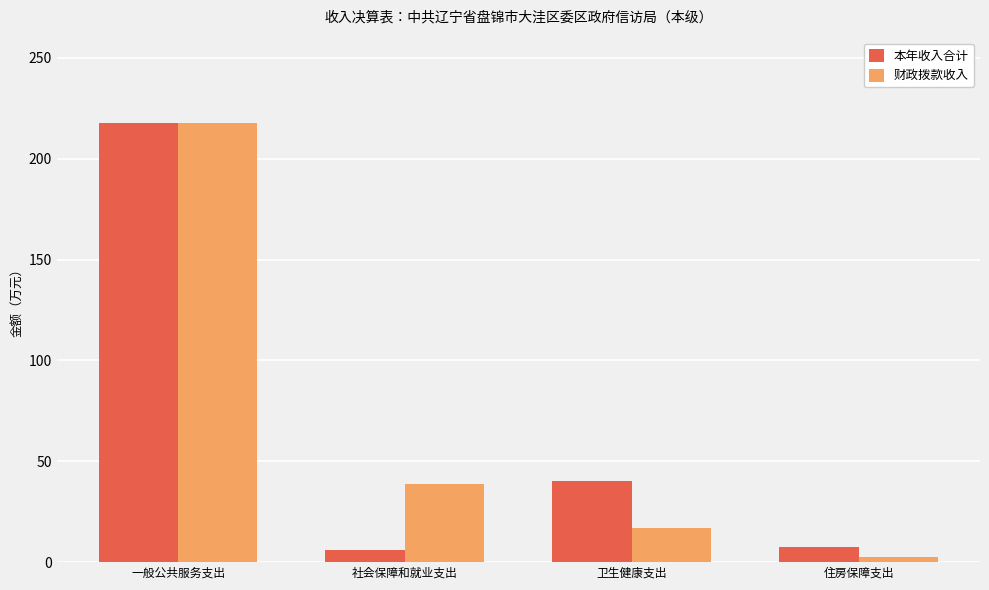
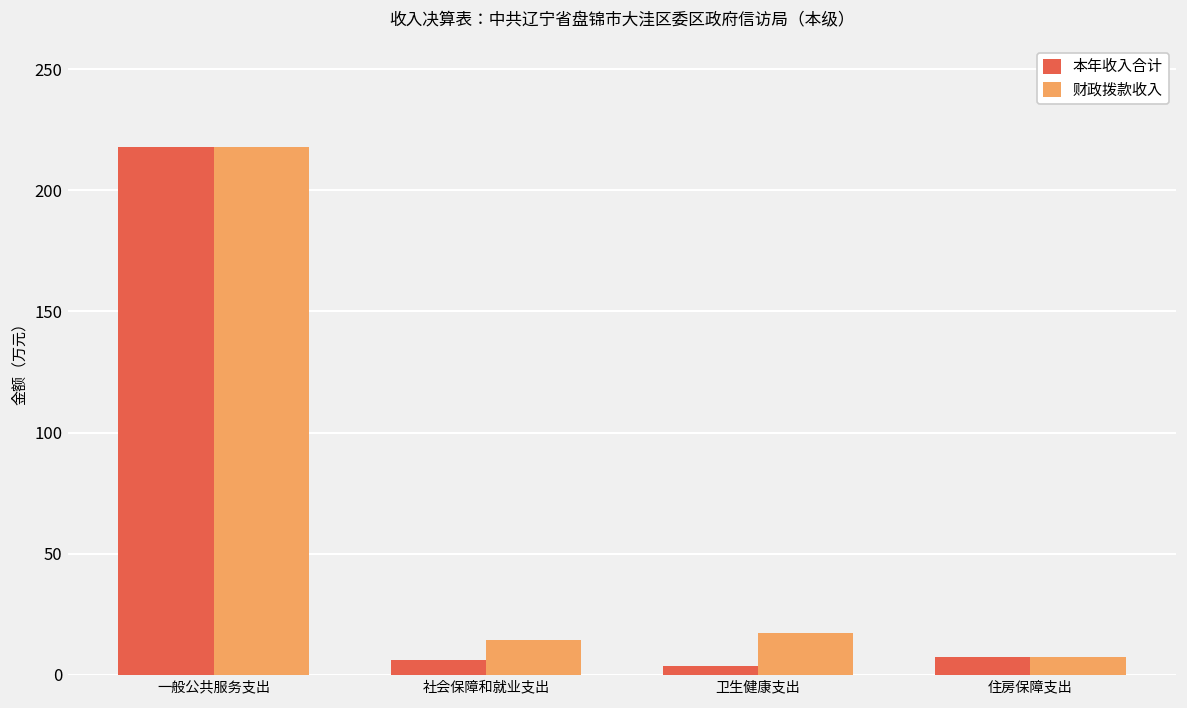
财政拨款收入, 社会保障和就业支出: 39 -> 14
本年收入合计, 卫生健康支出: 40 -> 3
财政拨款收入, 住房保障支出: 3 -> 7
